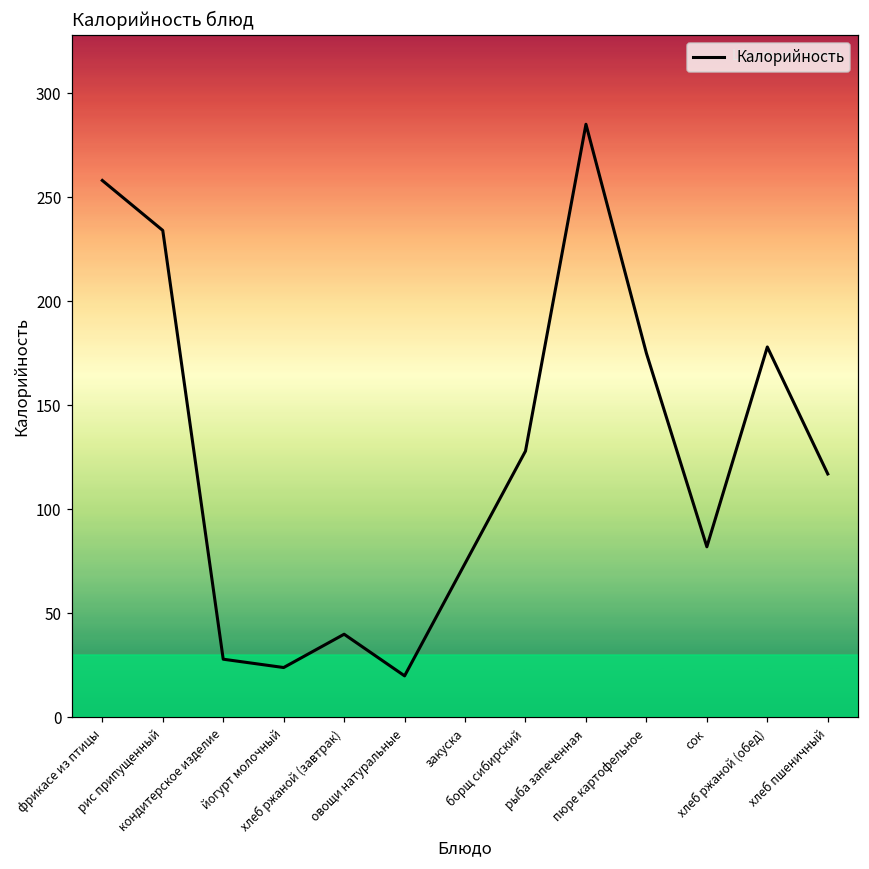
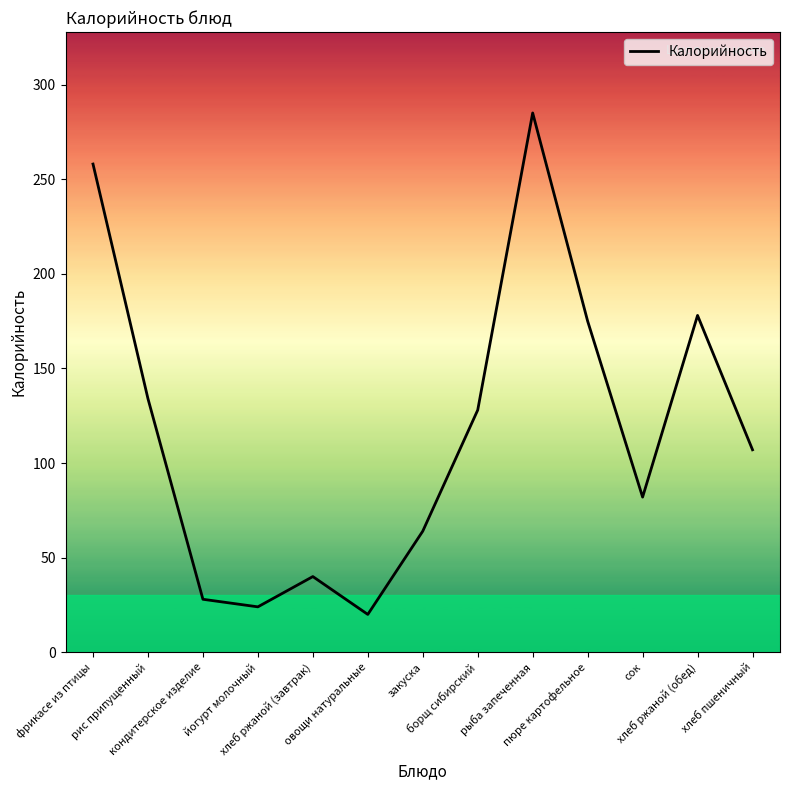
рис припущенный: 234 -> 134
закуска: 74 -> 64
хлеб пшеничный: 117 -> 107
